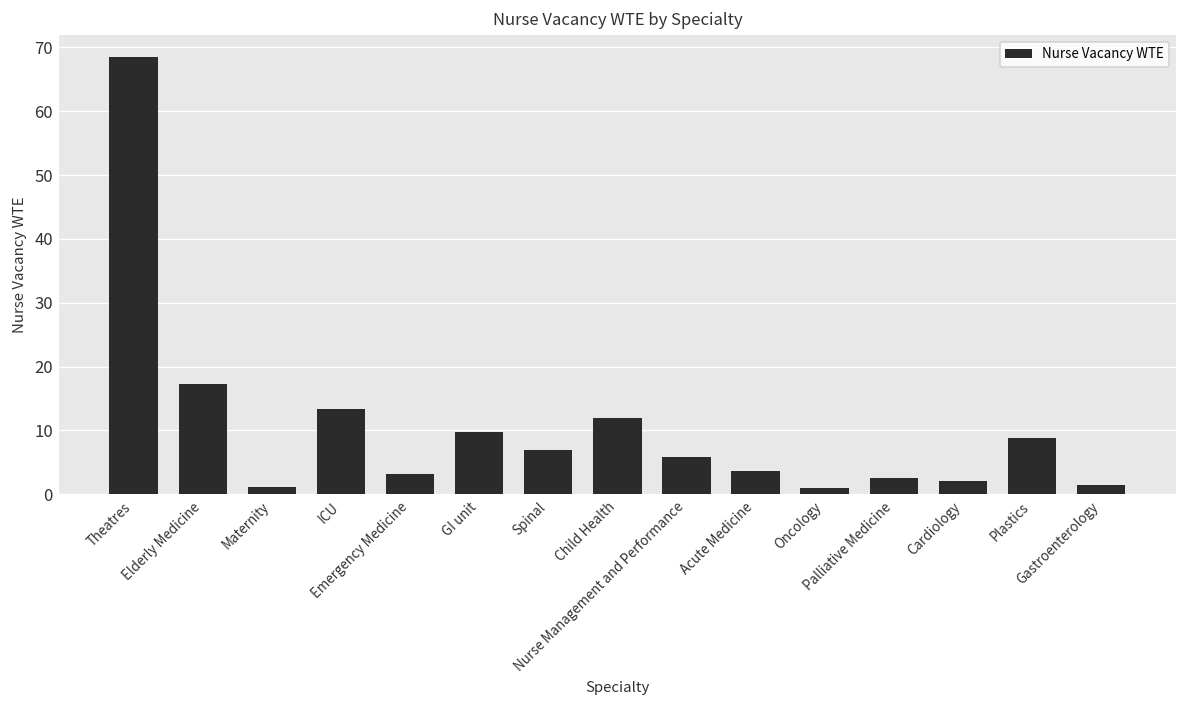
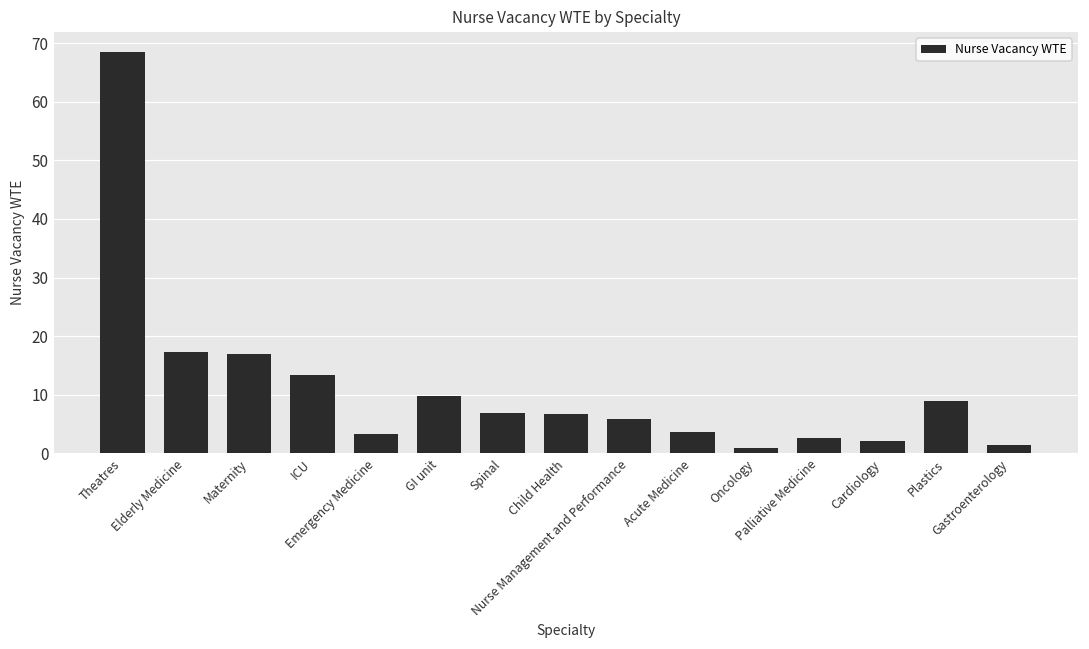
Maternity: 1 -> 17
Child Health: 12 -> 7
